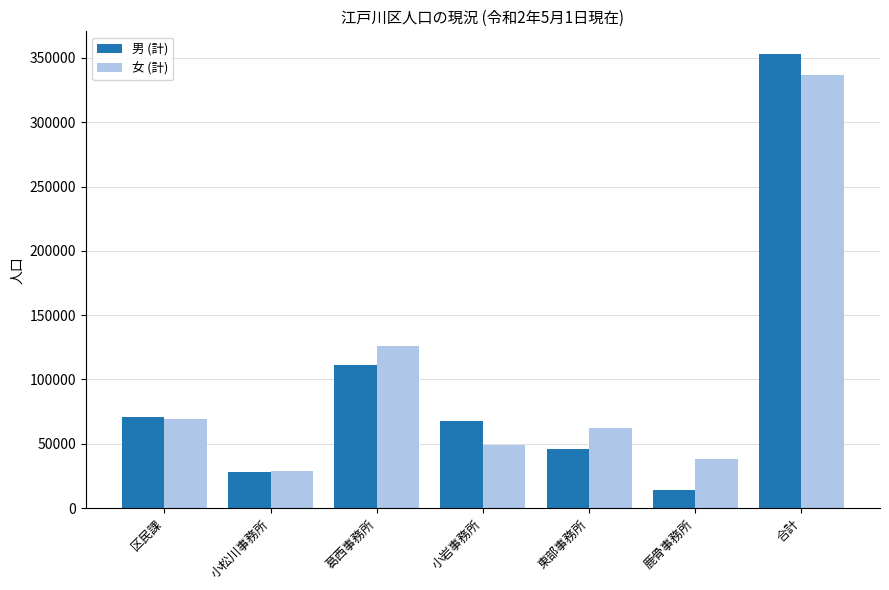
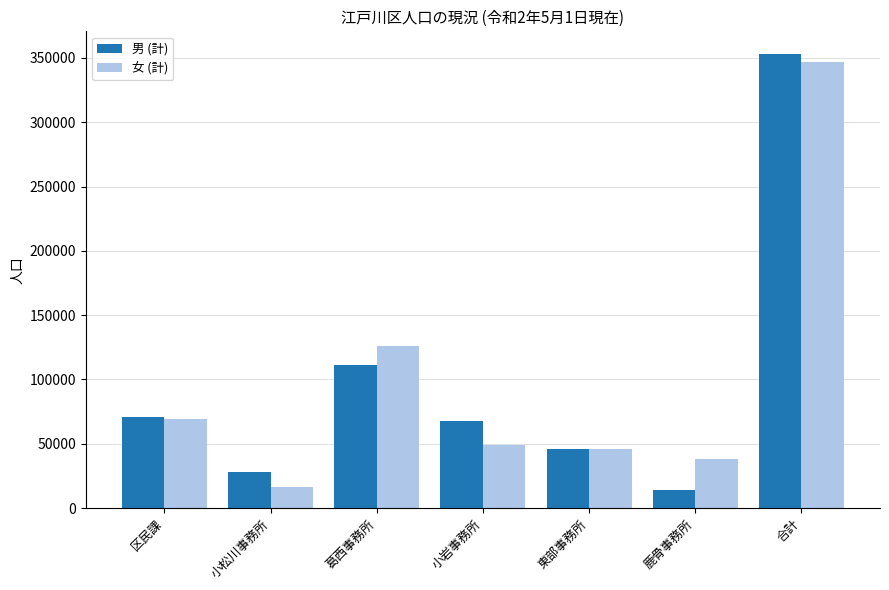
女 (計), 小松川事務所: 29000 -> 16000
女 (計), 東部事務所: 63000 -> 46000
女 (計), 合計: 336000 -> 347000
